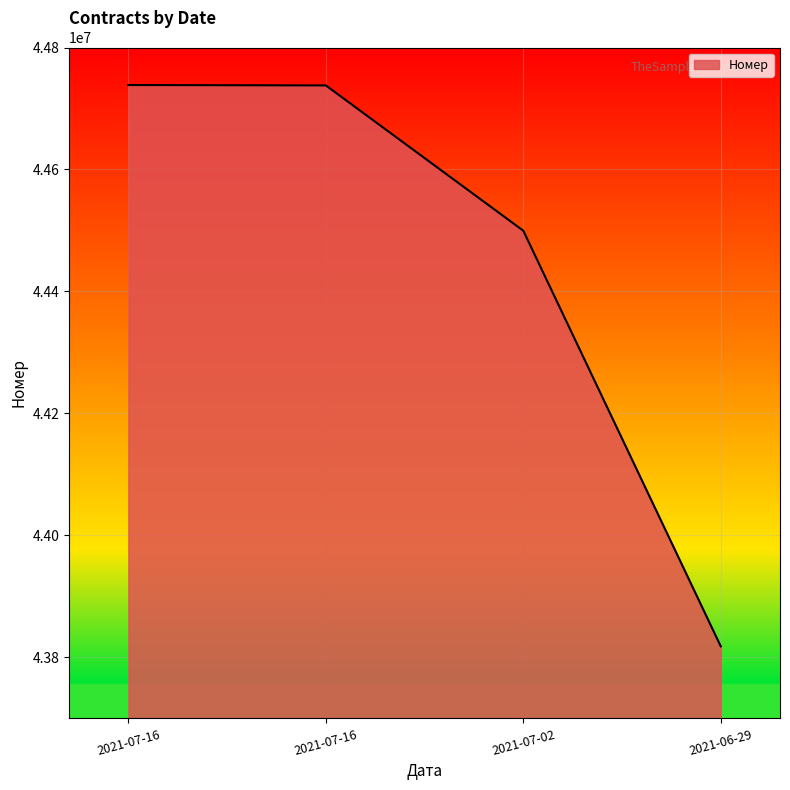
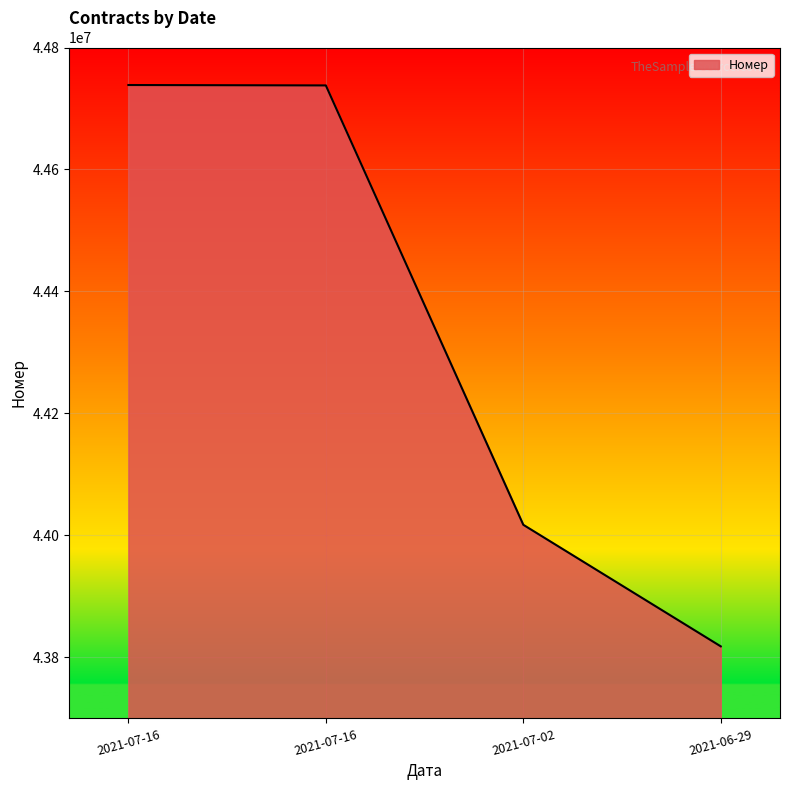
2021-07-02: 44500000 -> 44020000
